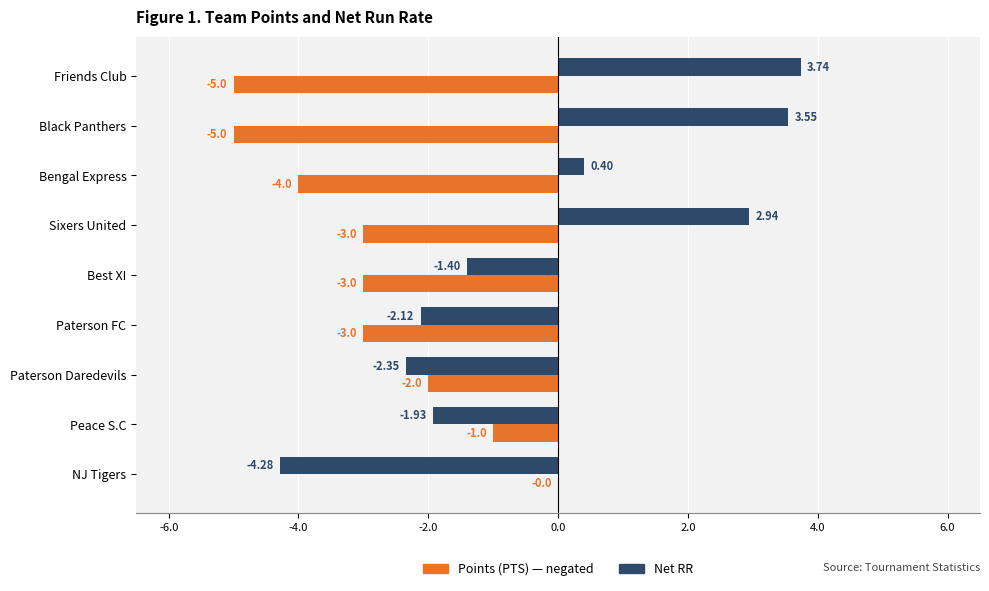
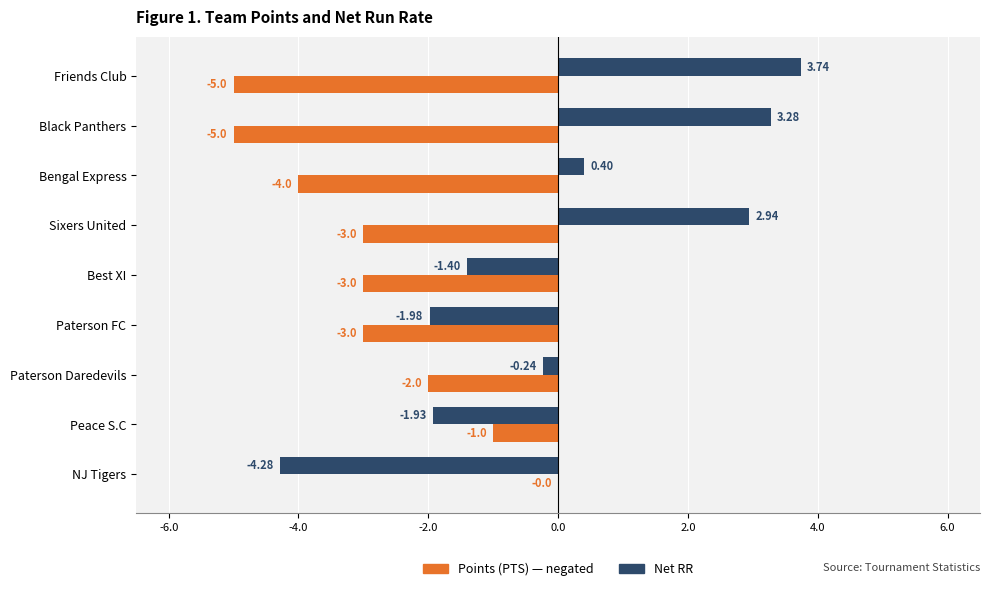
Net RR, Black Panthers: 3.55 -> 3.28
Net RR, Paterson FC: -2.12 -> -1.98
Net RR, Paterson Daredevils: -2.35 -> -0.24
